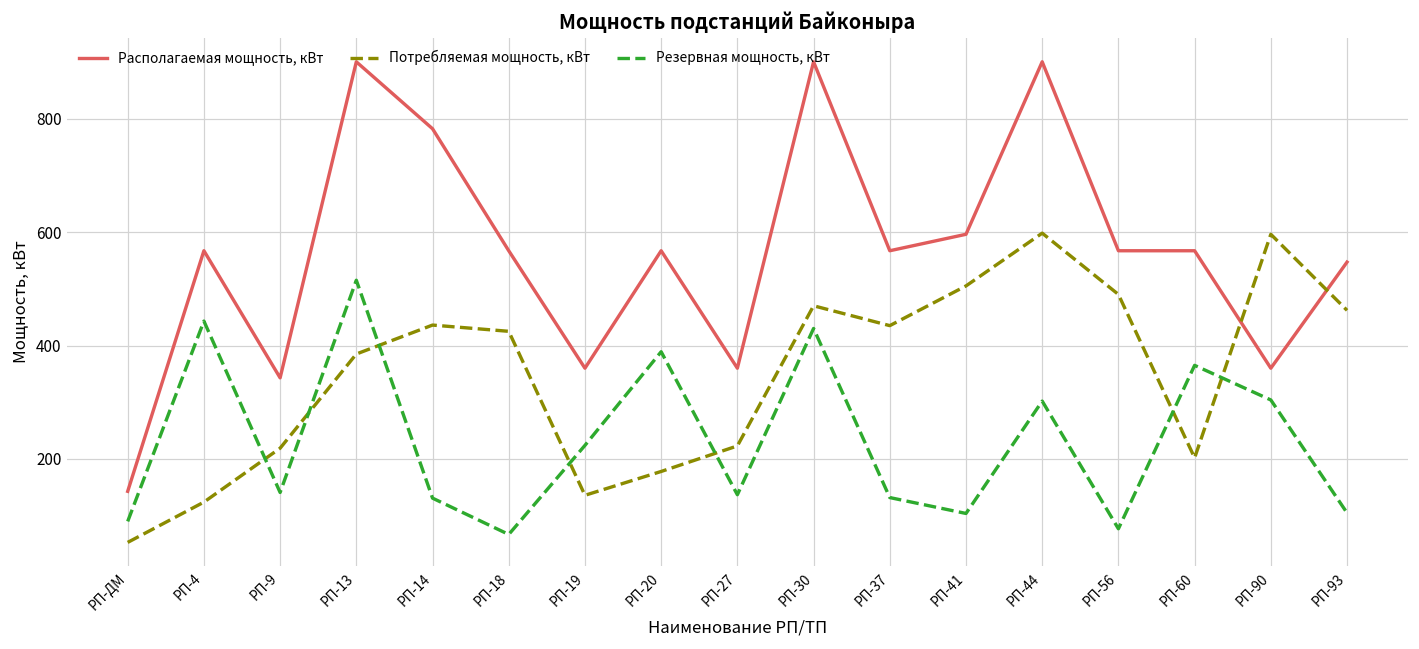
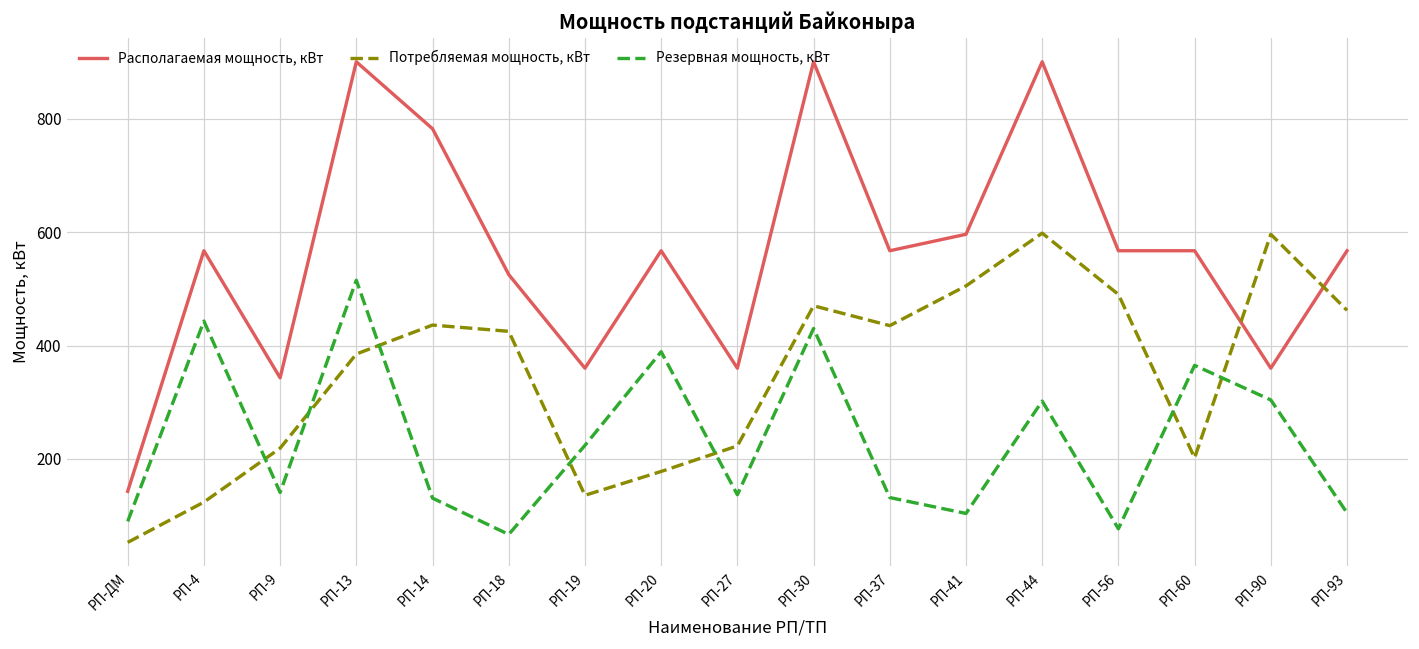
Располагаемая мощность, кВт, РП-18: 570 -> 530
Располагаемая мощность, кВт, РП-93: 550 -> 570
